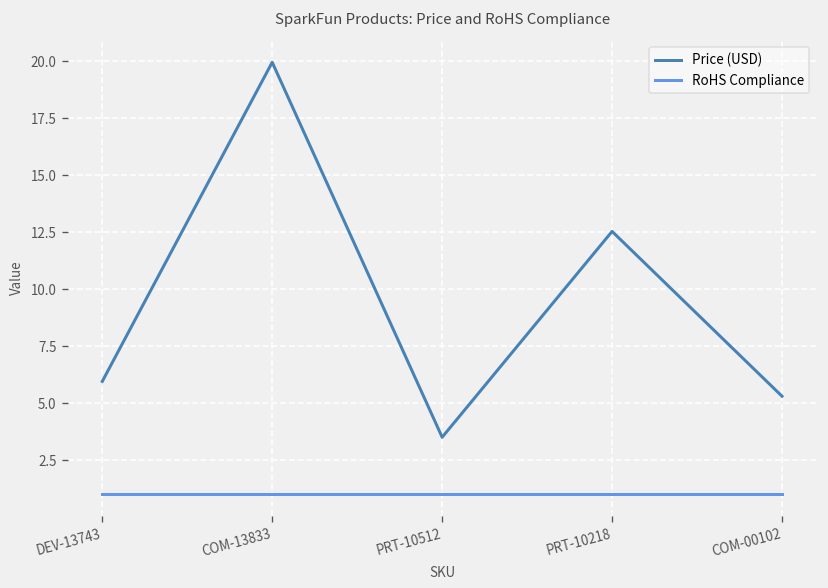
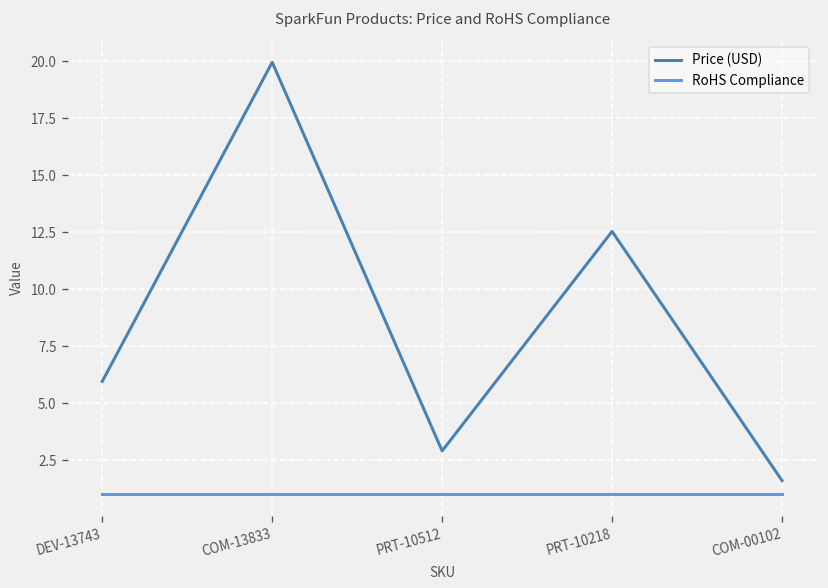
Price (USD), PRT-10512: 3.5 -> 2.9
Price (USD), COM-00102: 5.3 -> 1.6
